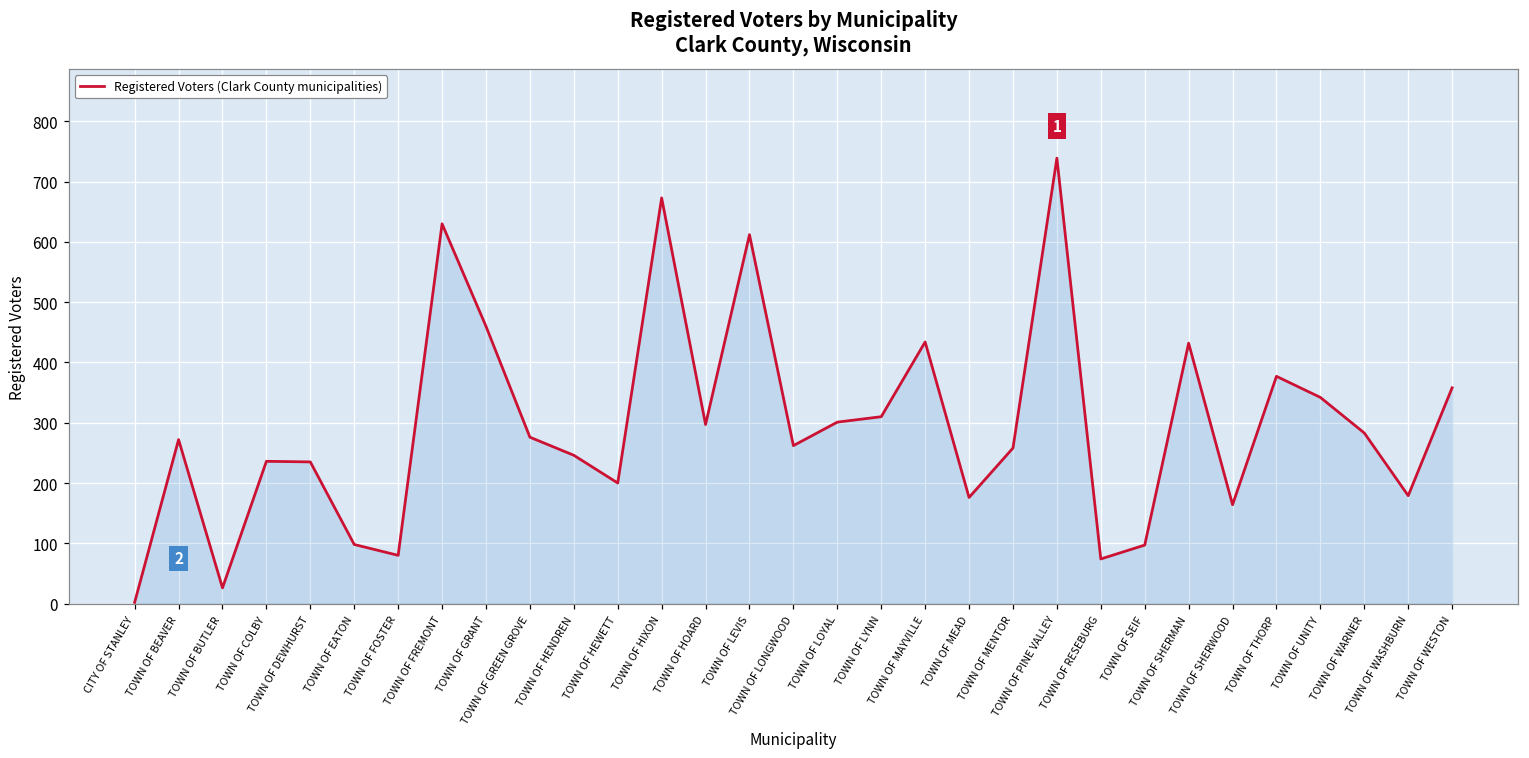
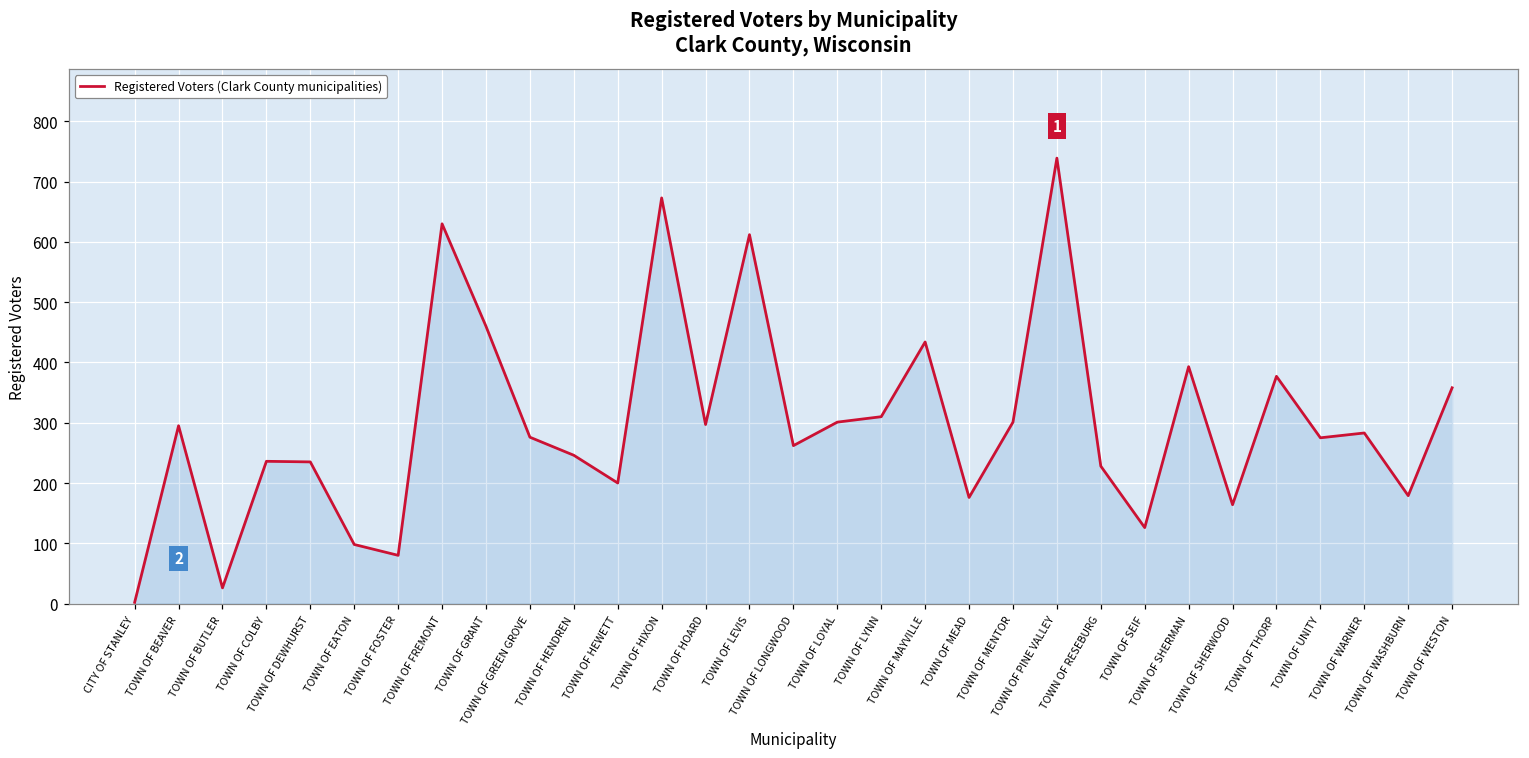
TOWN OF BEAVER: 270 -> 300
TOWN OF MENTOR: 260 -> 300
TOWN OF RESEBURG: 70 -> 230
TOWN OF SEIF: 100 -> 130
TOWN OF SHERMAN: 430 -> 390
TOWN OF UNITY: 340 -> 280
